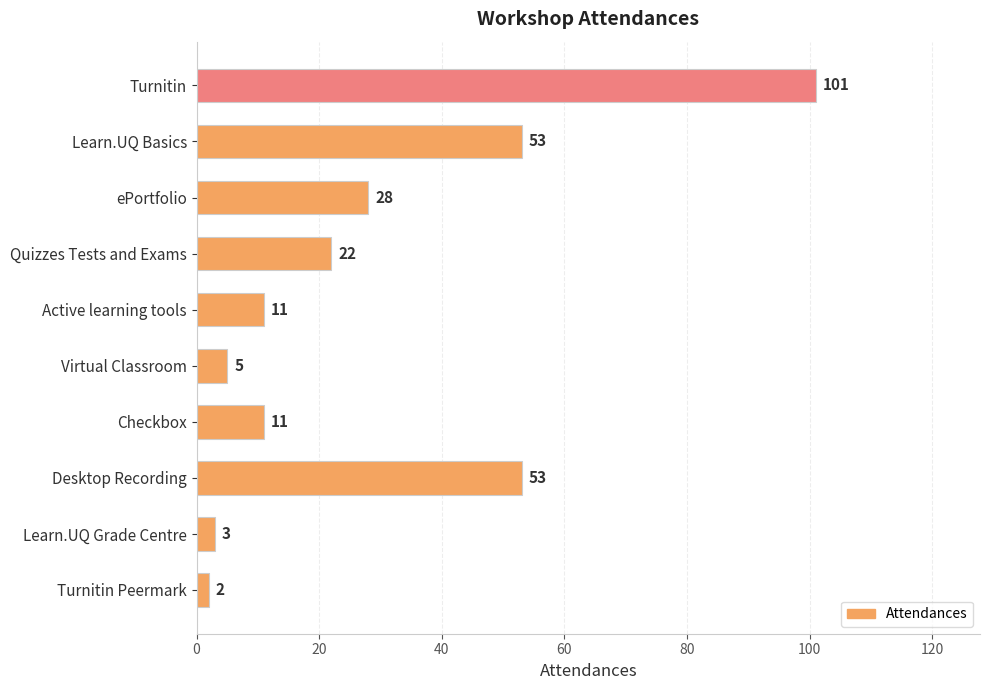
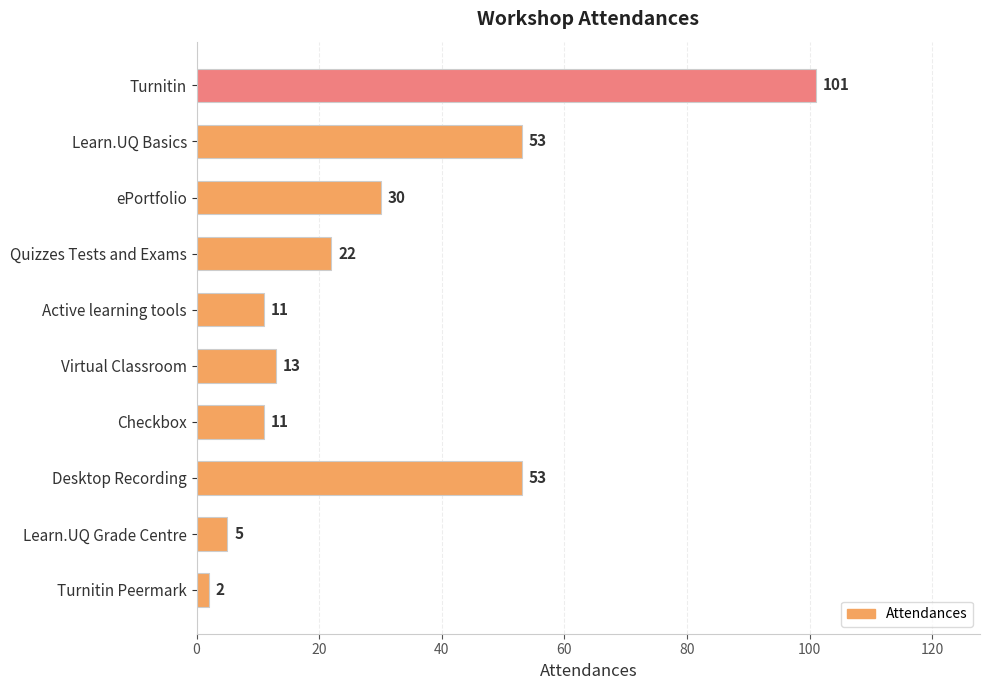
ePortfolio: 28 -> 30
Virtual Classroom: 5 -> 13
Learn.UQ Grade Centre: 3 -> 5
